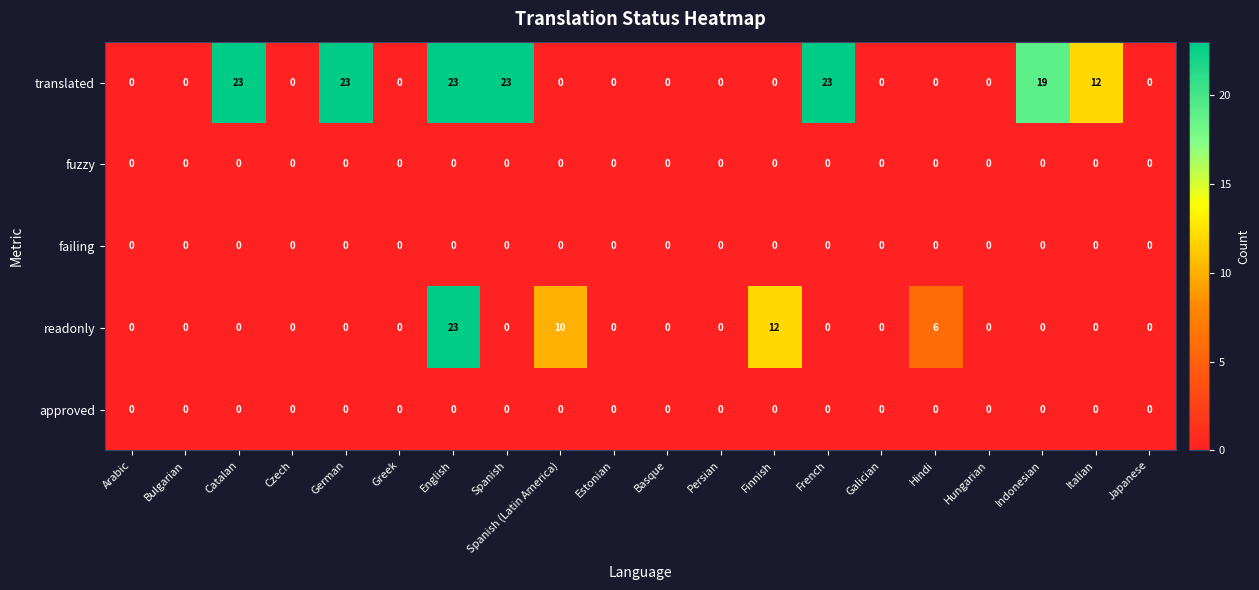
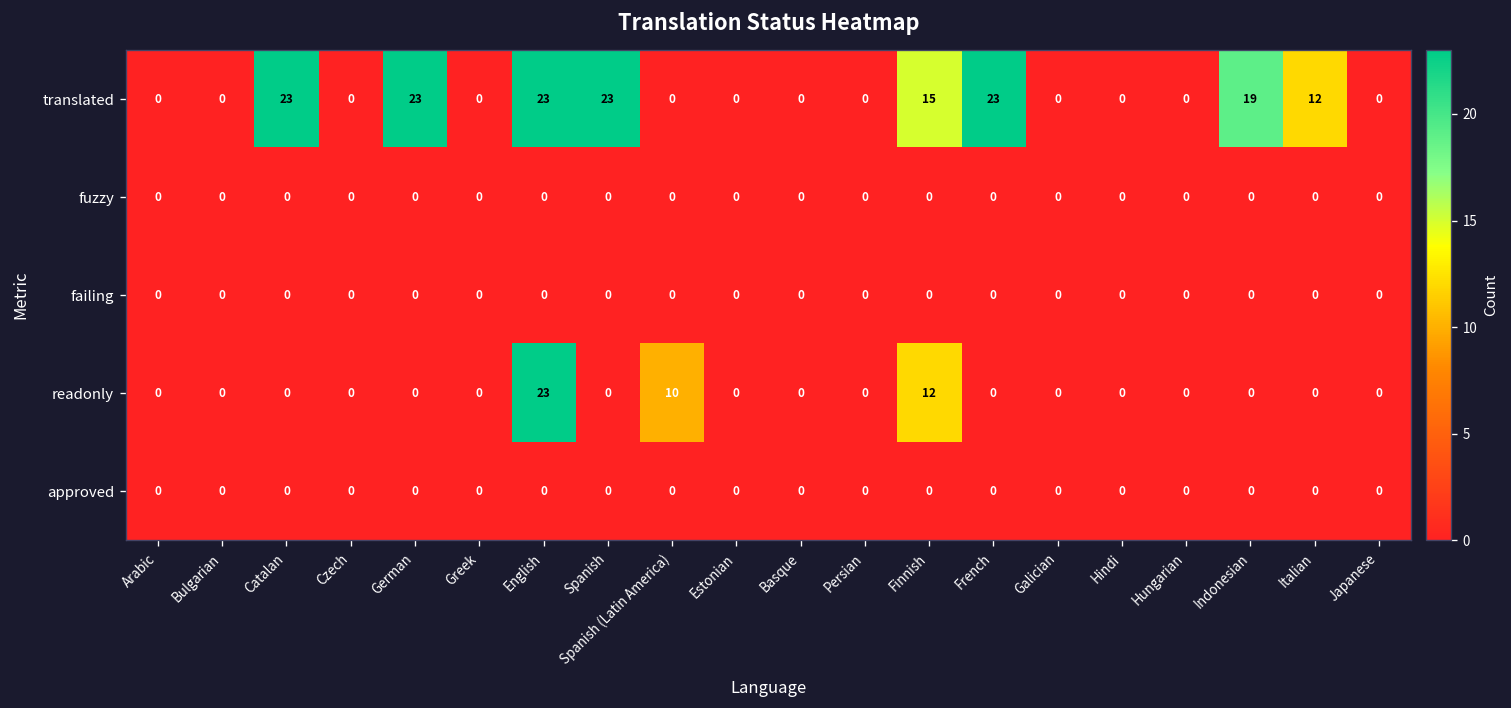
translated, Finnish: 0 -> 15
readonly, Hindi: 6 -> 0
